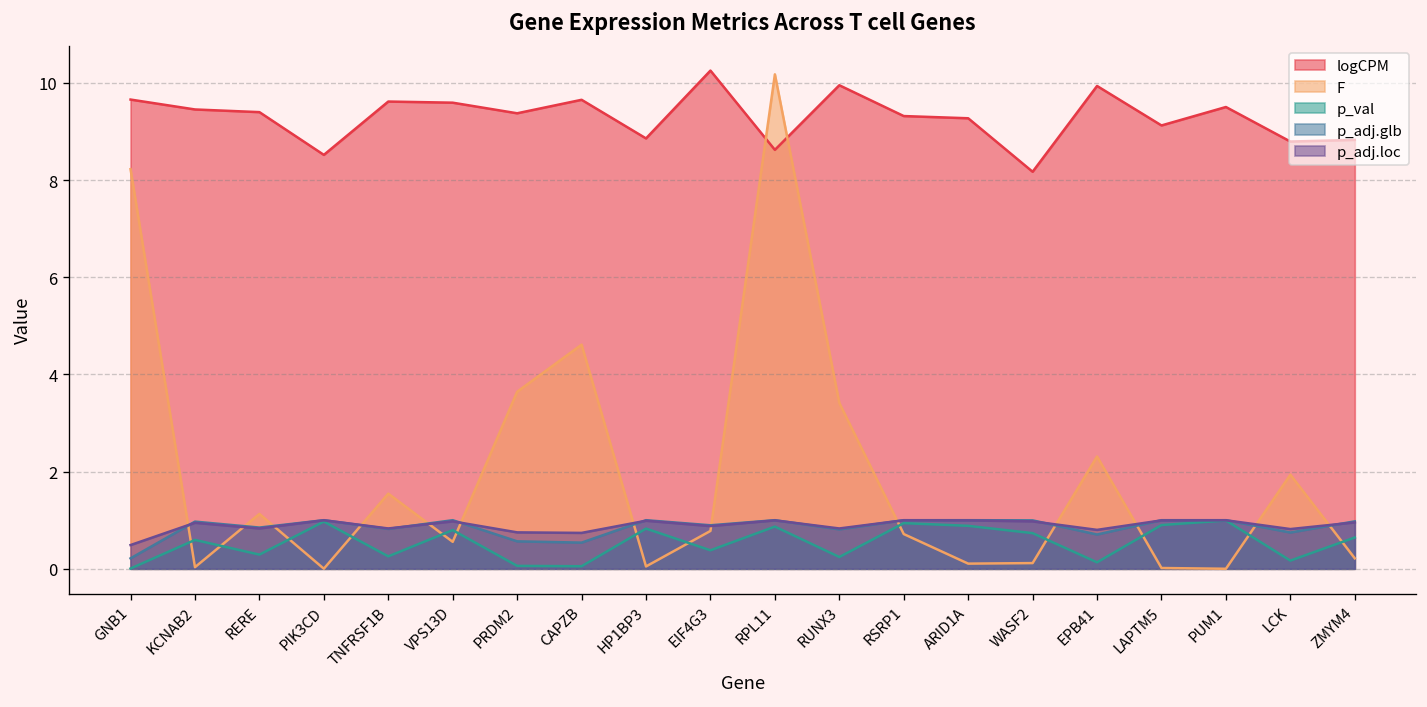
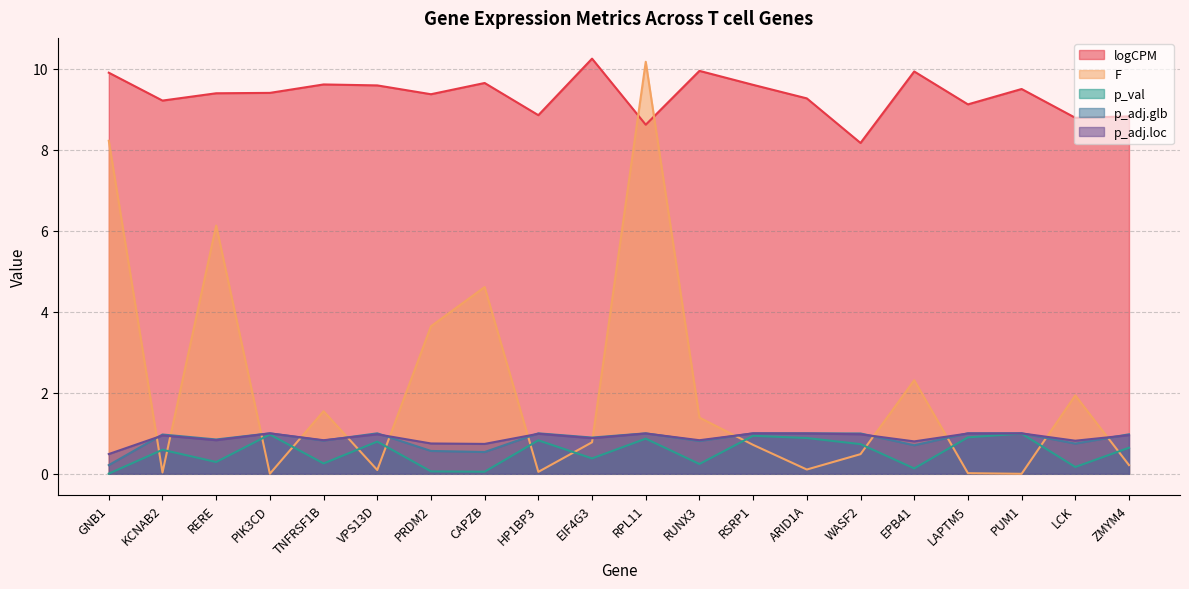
logCPM, GNB1: 9.7 -> 9.9
logCPM, KCNAB2: 9.5 -> 9.2
F, RERE: 1.1 -> 6.1
logCPM, PIK3CD: 8.5 -> 9.4
F, VPS13D: 0.6 -> 0.1
F, RUNX3: 3.4 -> 1.4
logCPM, RSRP1: 9.3 -> 9.6
F, WASF2: 0.1 -> 0.5
